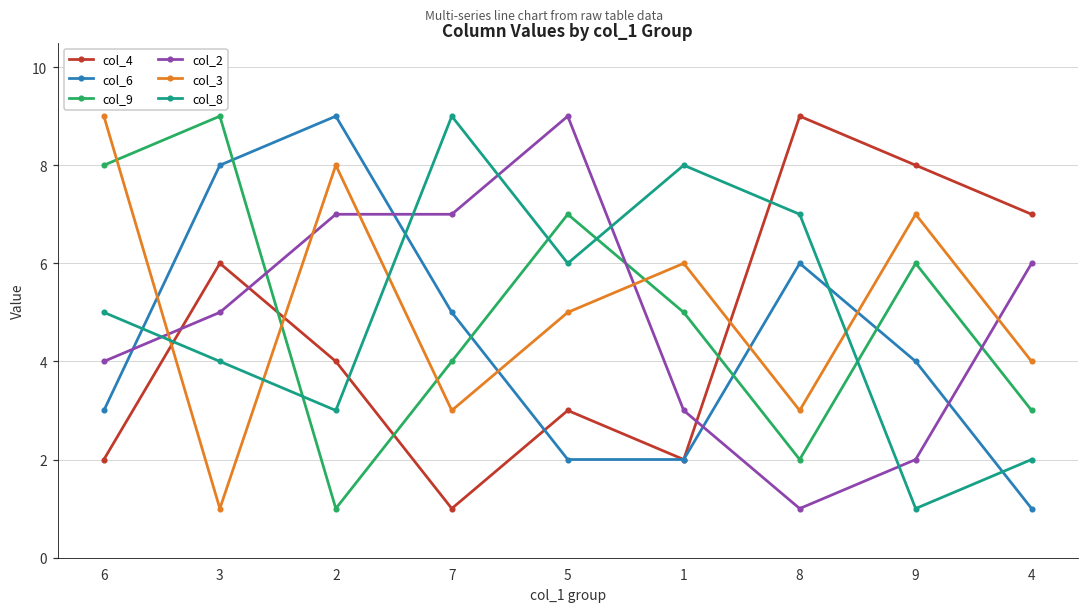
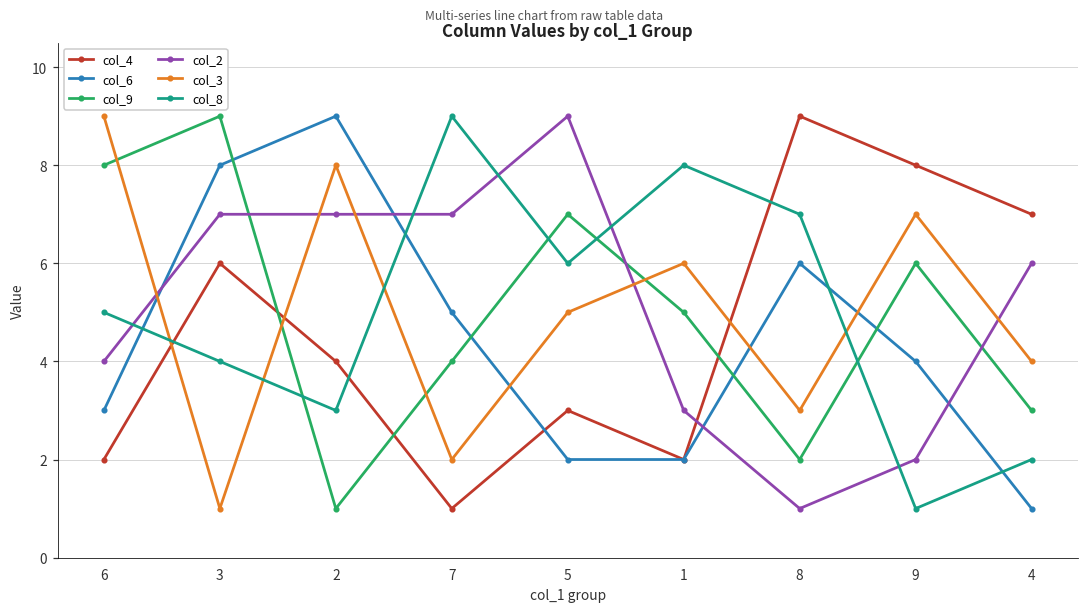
col_2, 3: 5 -> 7
col_3, 7: 3 -> 2
